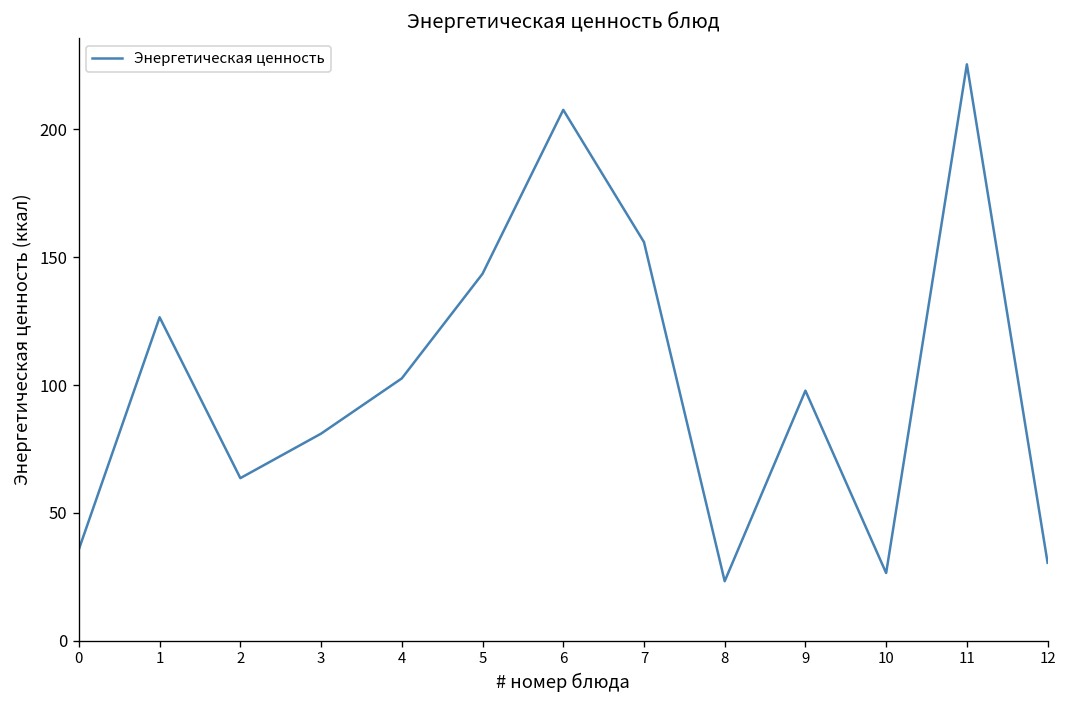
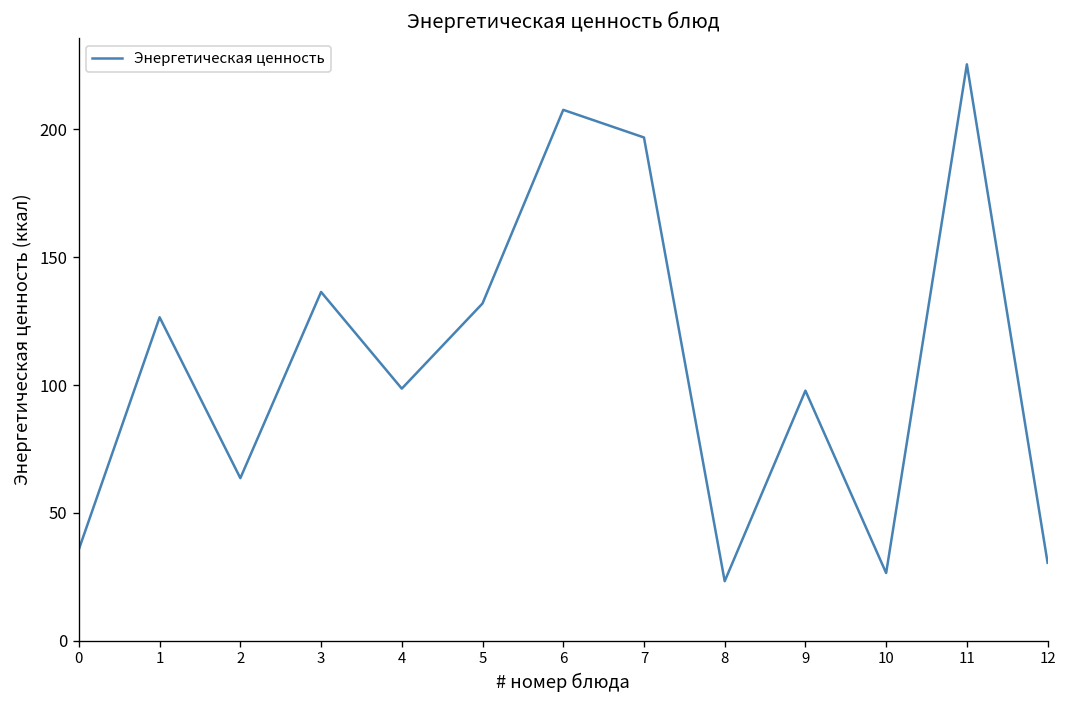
3: 81 -> 136
4: 103 -> 99
5: 144 -> 132
7: 156 -> 197
